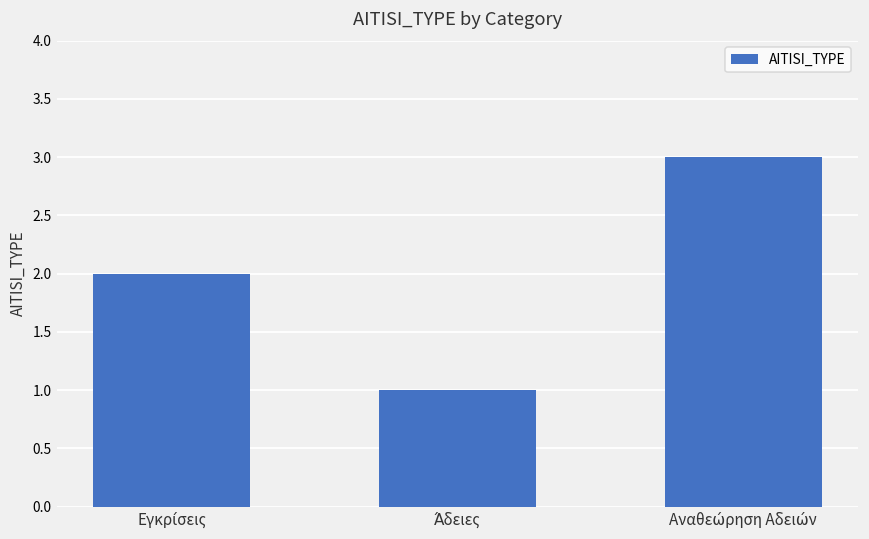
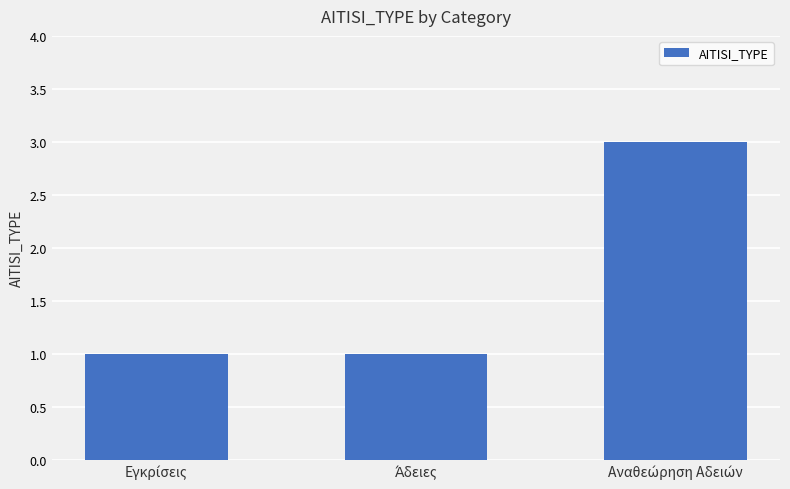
Εγκρίσεις: 2 -> 1
